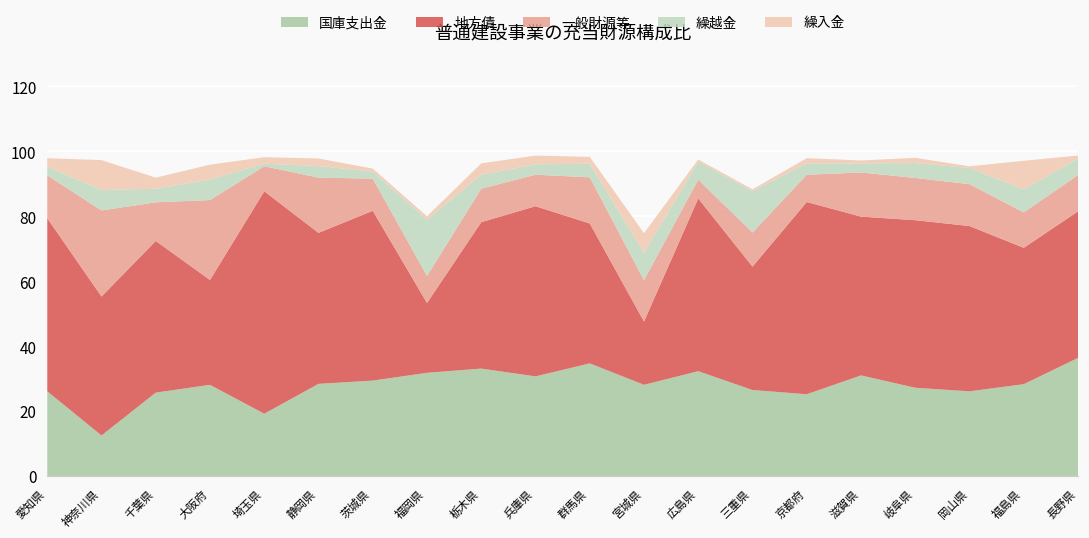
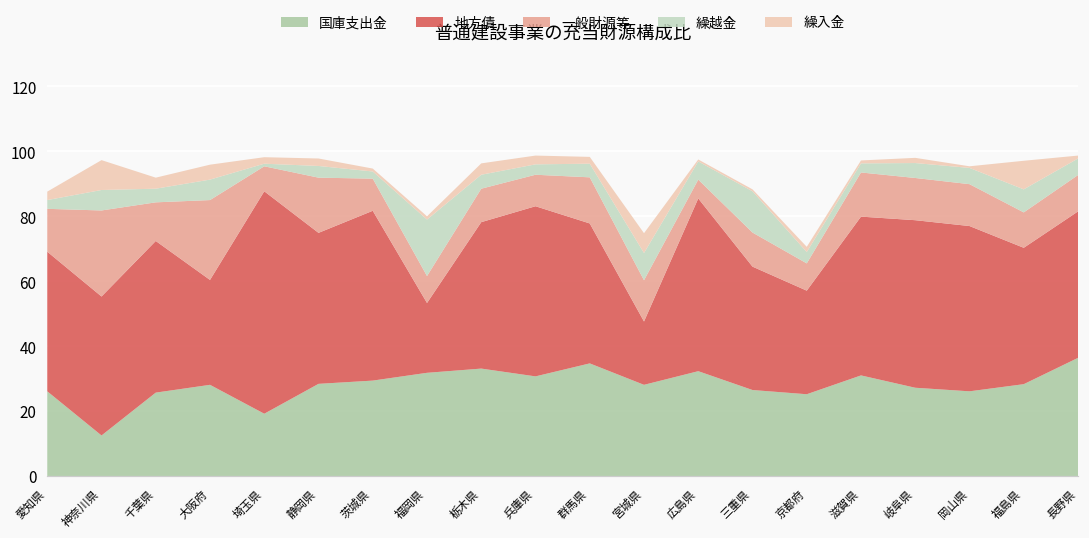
地方債, 愛知県: 53 -> 43
地方債, 京都府: 59 -> 32
